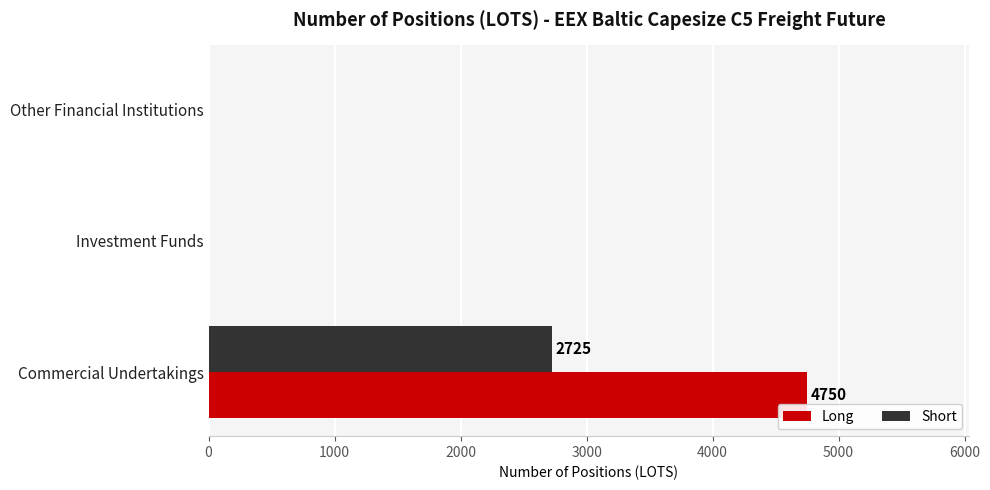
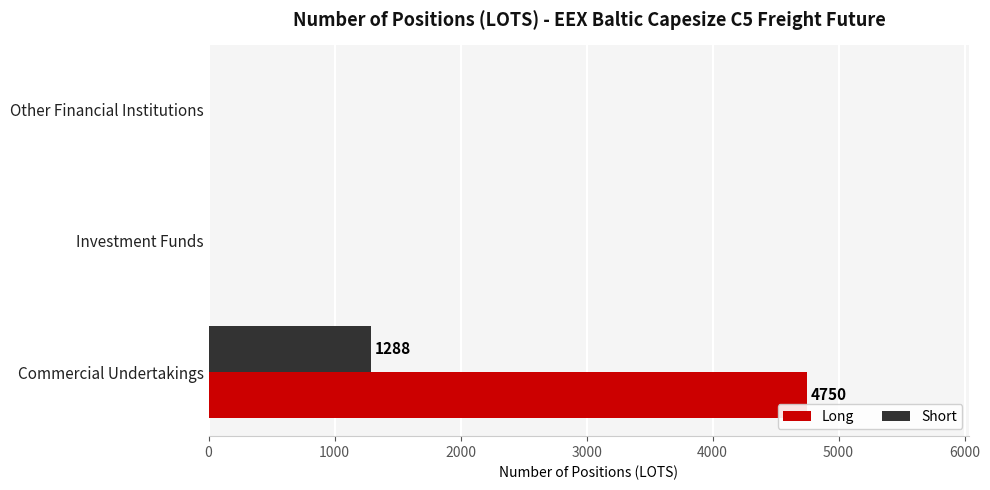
Short, Commercial Undertakings: 2725 -> 1288
